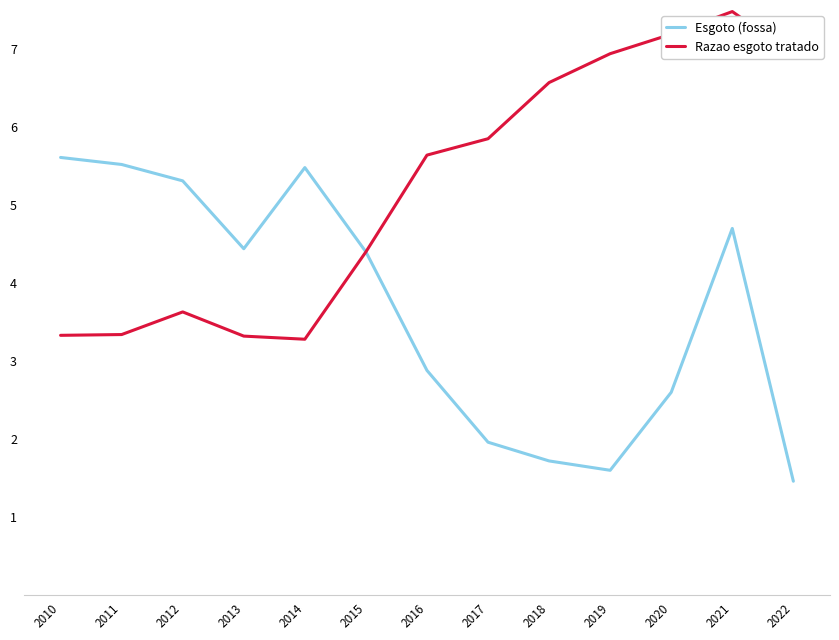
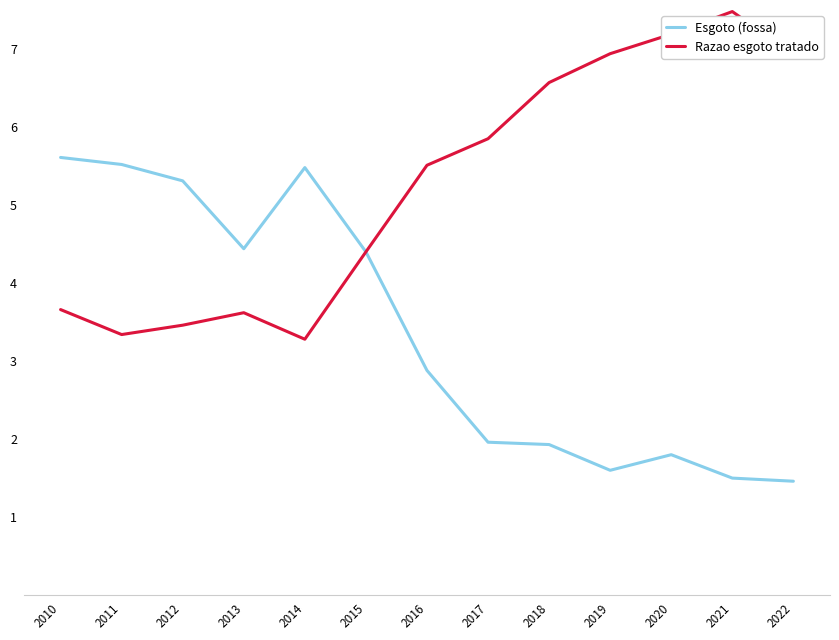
Razao esgoto tratado, 2010: 3.3 -> 3.7
Razao esgoto tratado, 2012: 3.6 -> 3.5
Razao esgoto tratado, 2013: 3.3 -> 3.6
Razao esgoto tratado, 2016: 5.6 -> 5.5
Esgoto (fossa), 2018: 1.7 -> 1.9
Esgoto (fossa), 2020: 2.6 -> 1.8
Esgoto (fossa), 2021: 4.7 -> 1.5
